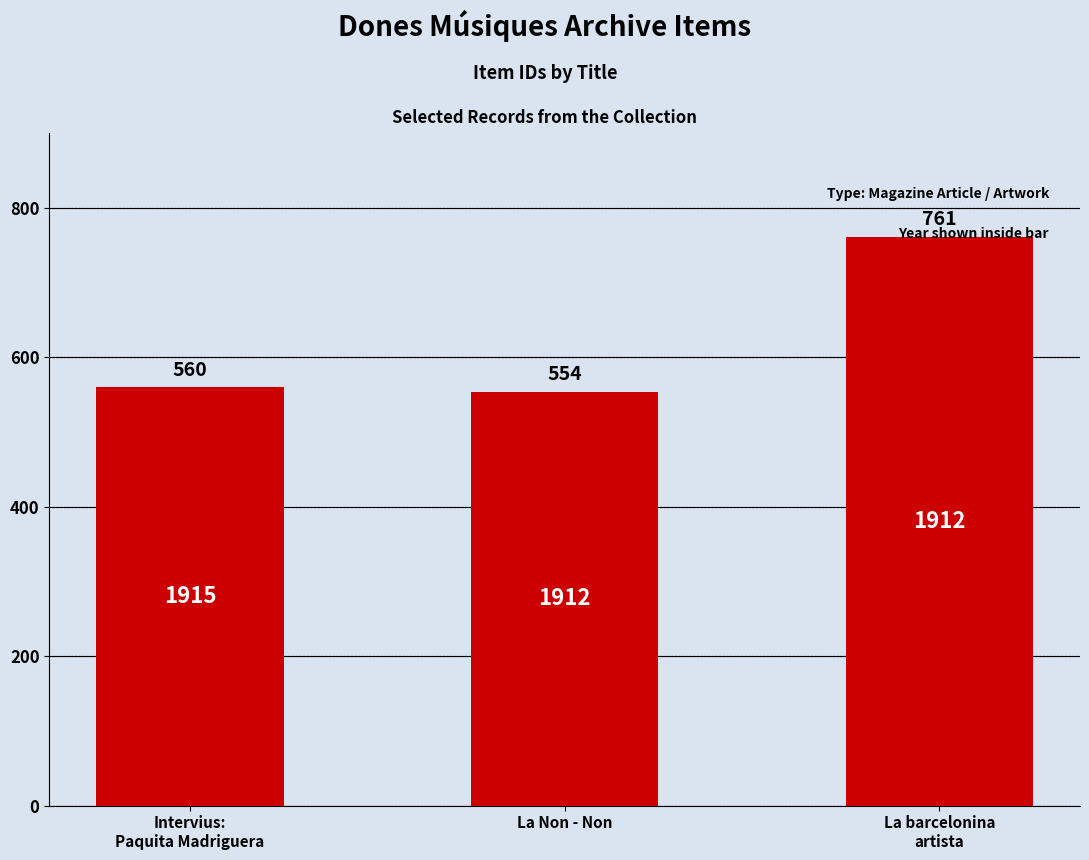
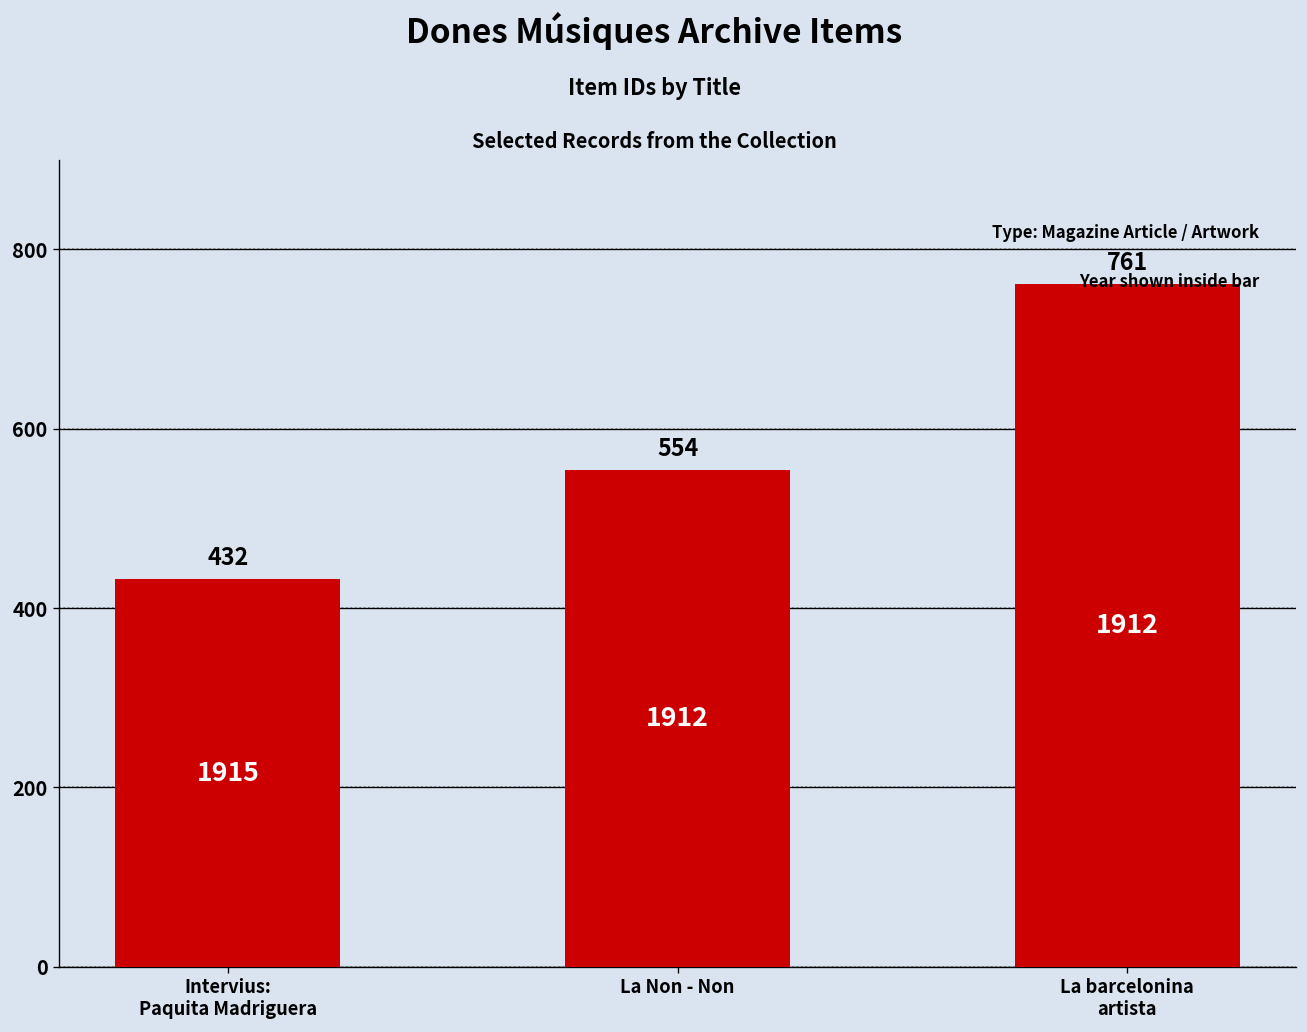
Intervius: Paquita Madriguera: 560 -> 432
